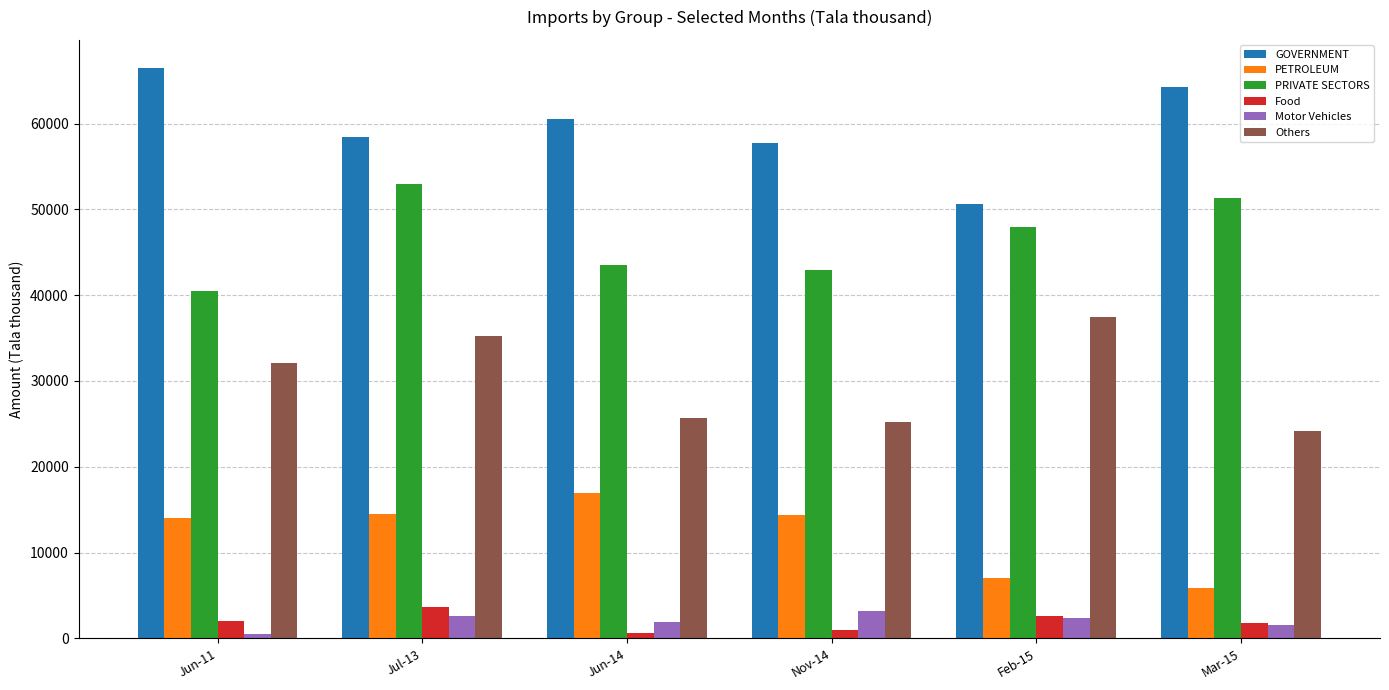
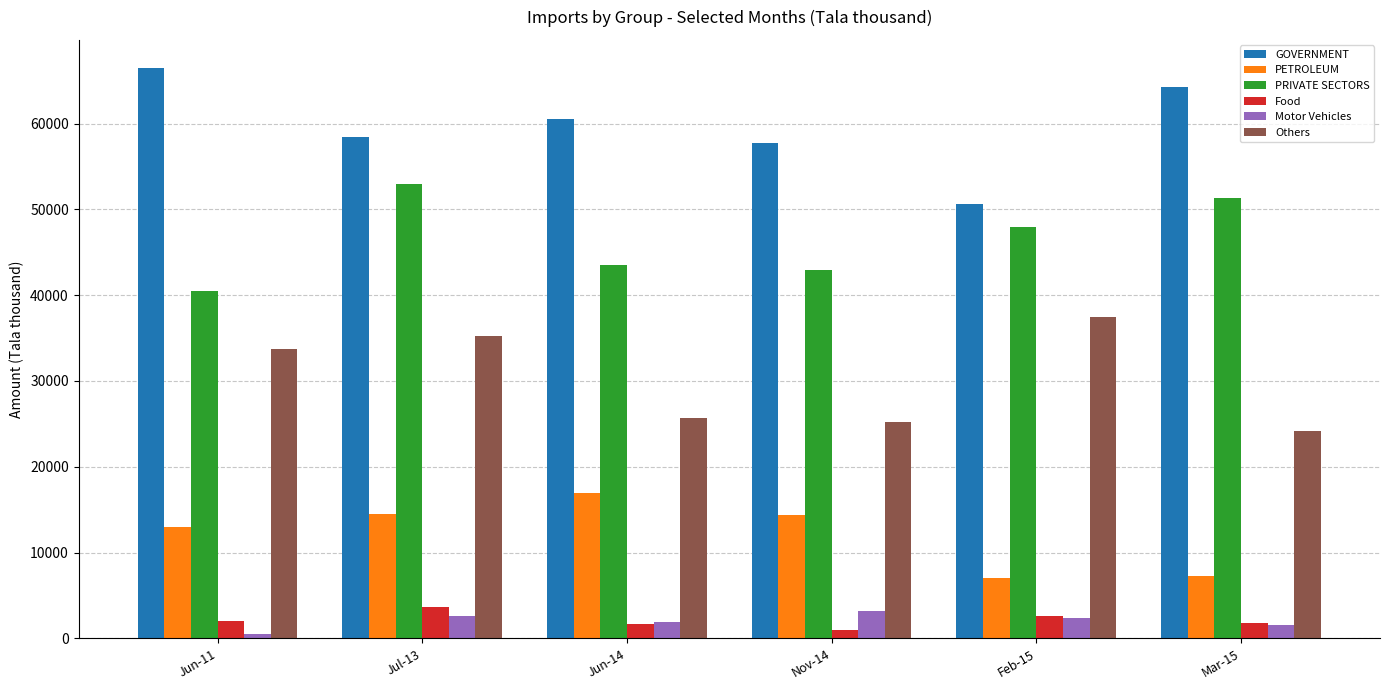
PETROLEUM, Jun-11: 14000 -> 13000
Others, Jun-11: 32000 -> 34000
Food, Jun-14: 1000 -> 2000
PETROLEUM, Mar-15: 6000 -> 7000
